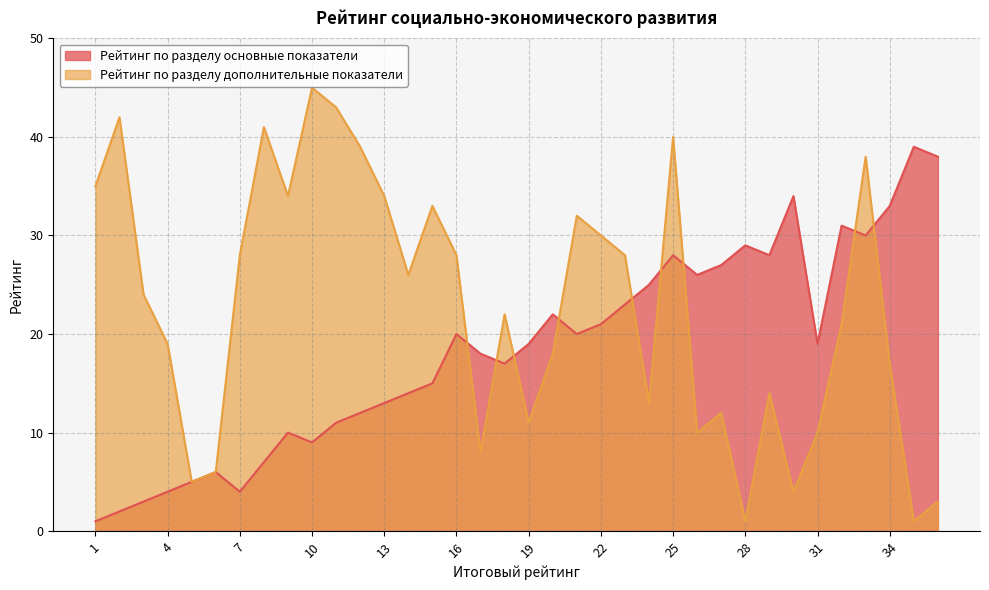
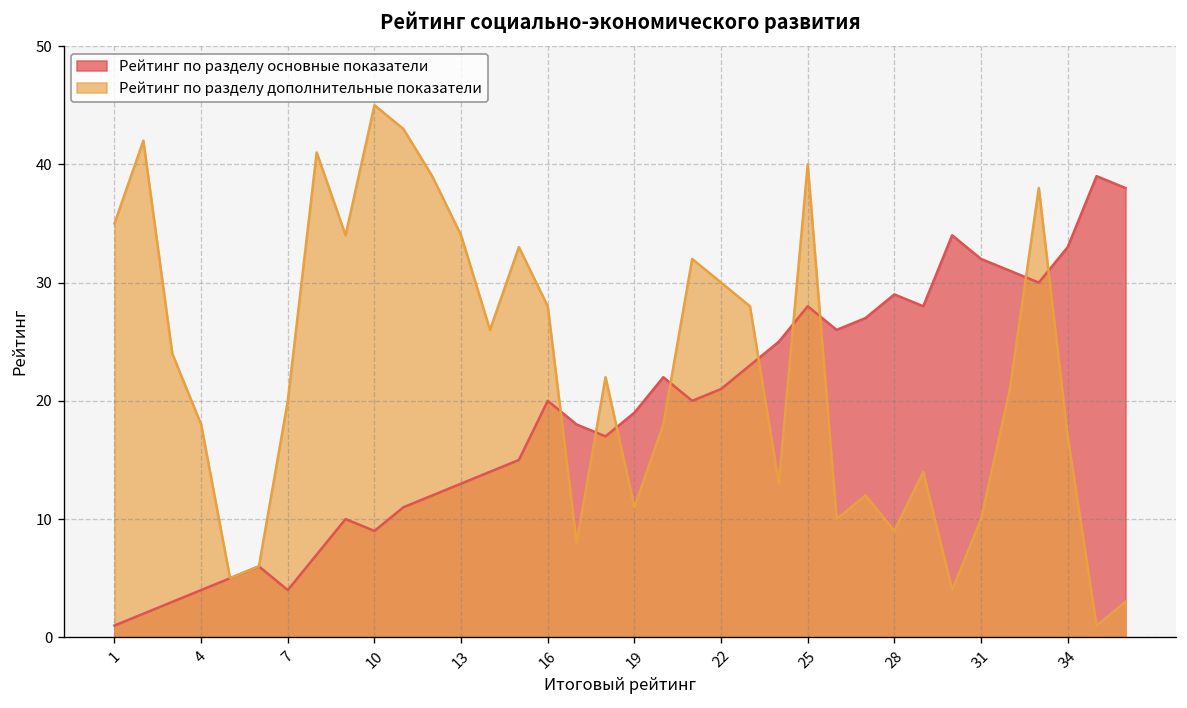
Рейтинг по разделу дополнительные показатели, 4: 19 -> 18
Рейтинг по разделу дополнительные показатели, 7: 28 -> 20
Рейтинг по разделу дополнительные показатели, 28: 1 -> 9
Рейтинг по разделу основные показатели, 31: 19 -> 32
